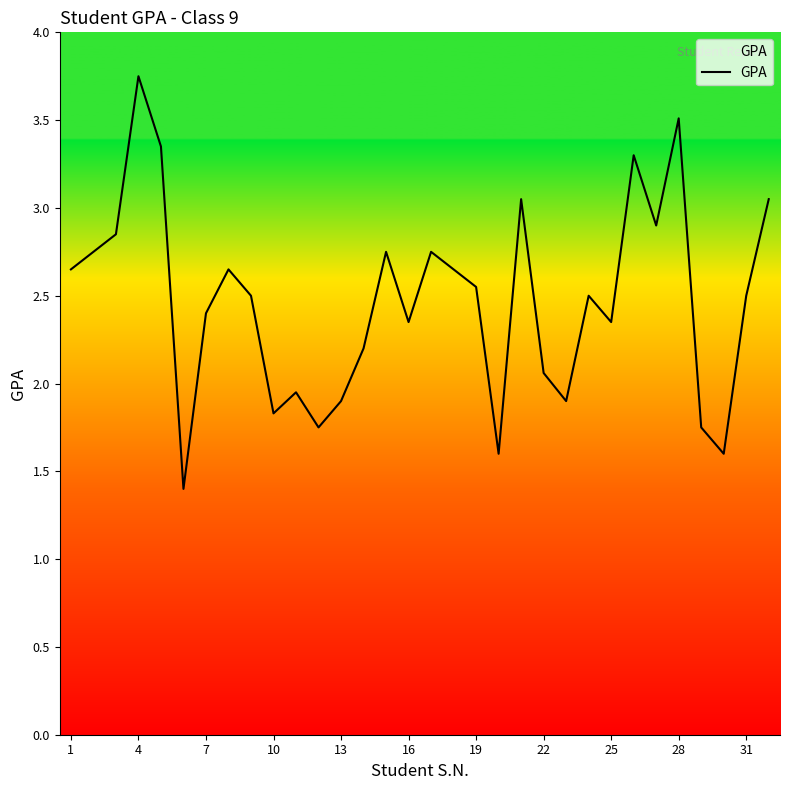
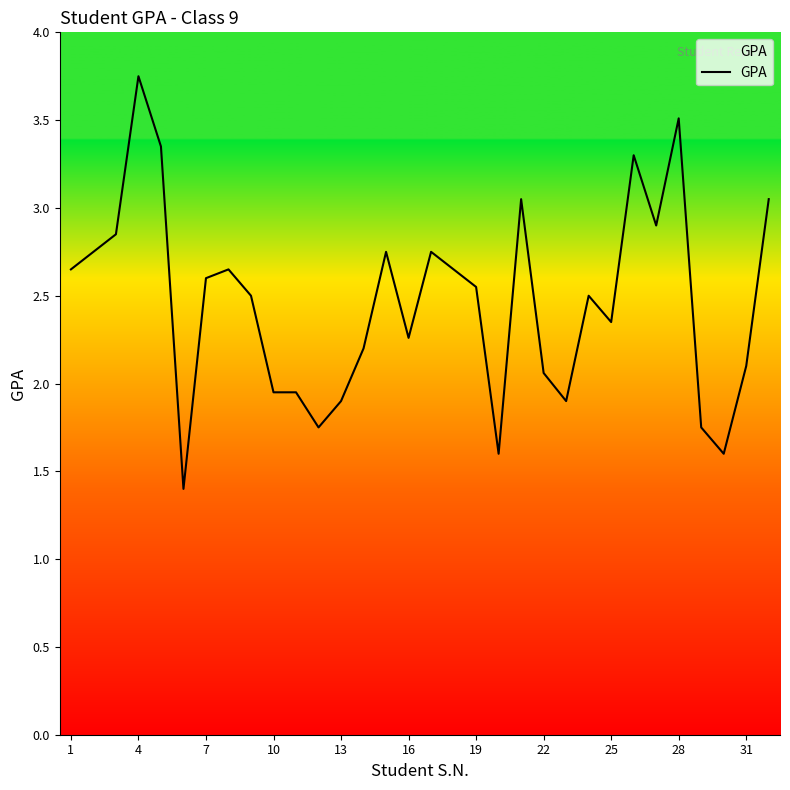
7: 2.4 -> 2.6
10: 1.83 -> 1.95
16: 2.35 -> 2.26
31: 2.5 -> 2.1
